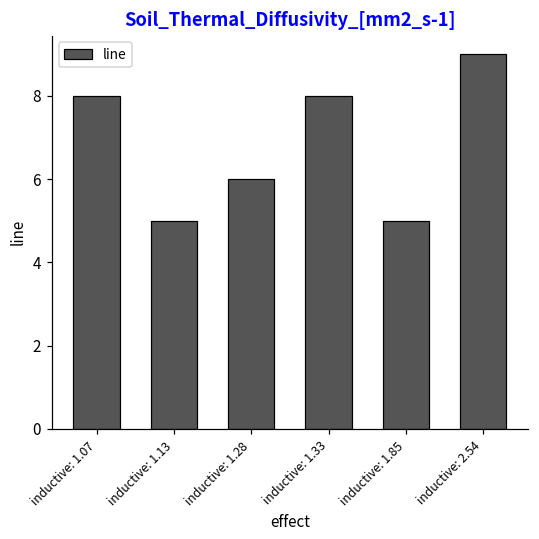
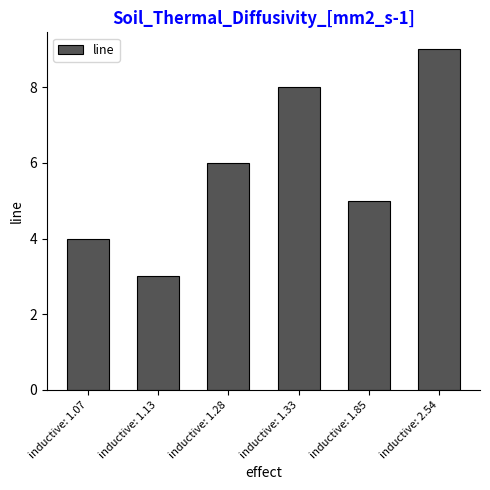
inductive: 1.07: 8 -> 4
inductive: 1.13: 5 -> 3
